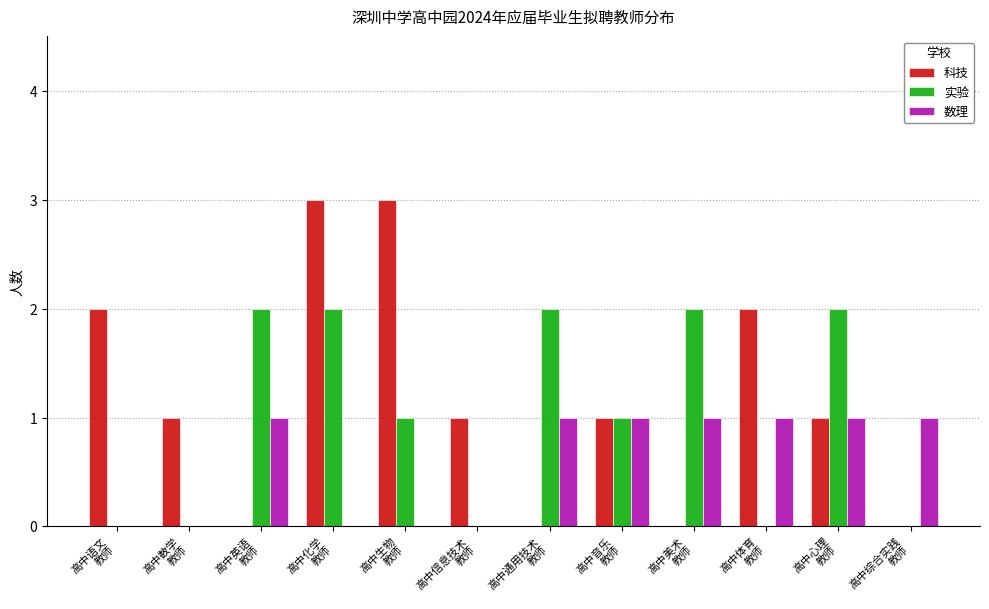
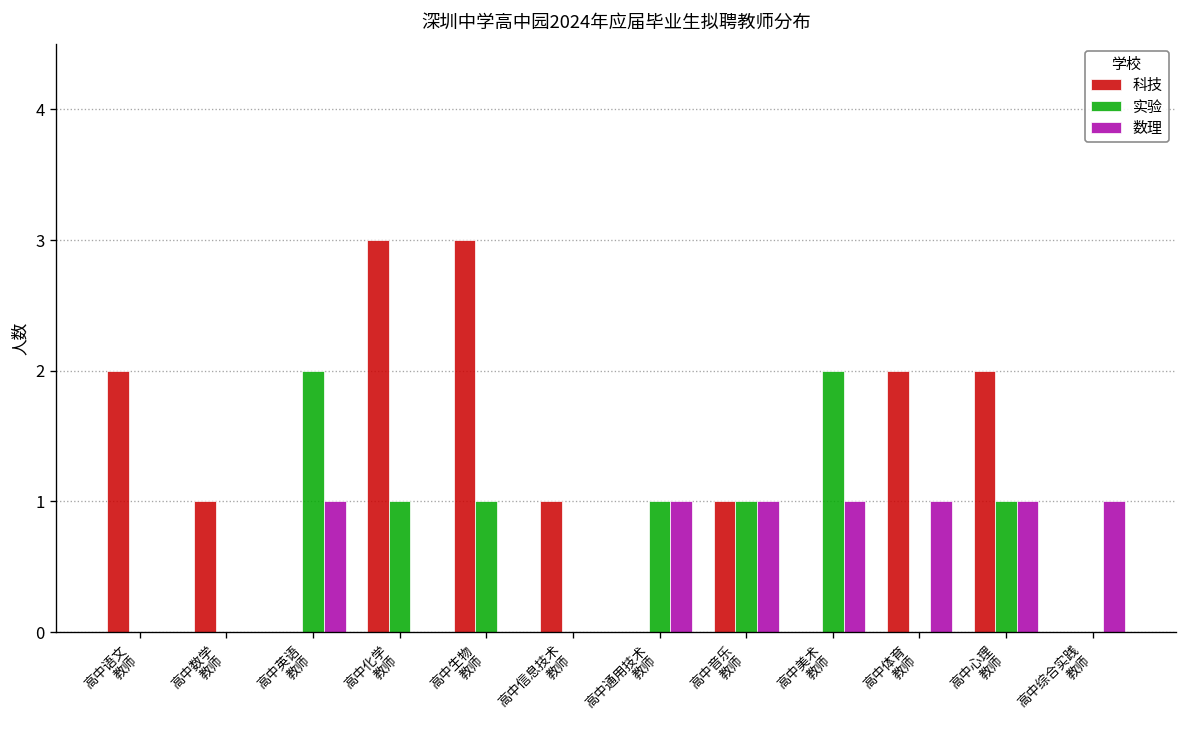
实验, 高中化学 教师: 2 -> 1
实验, 高中通用技术 教师: 2 -> 1
科技, 高中心理 教师: 1 -> 2
实验, 高中心理 教师: 2 -> 1
